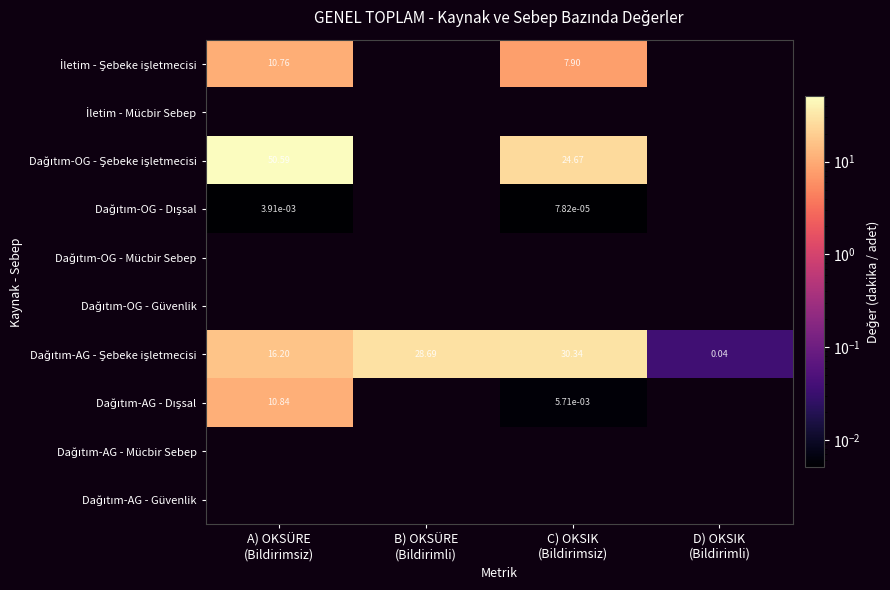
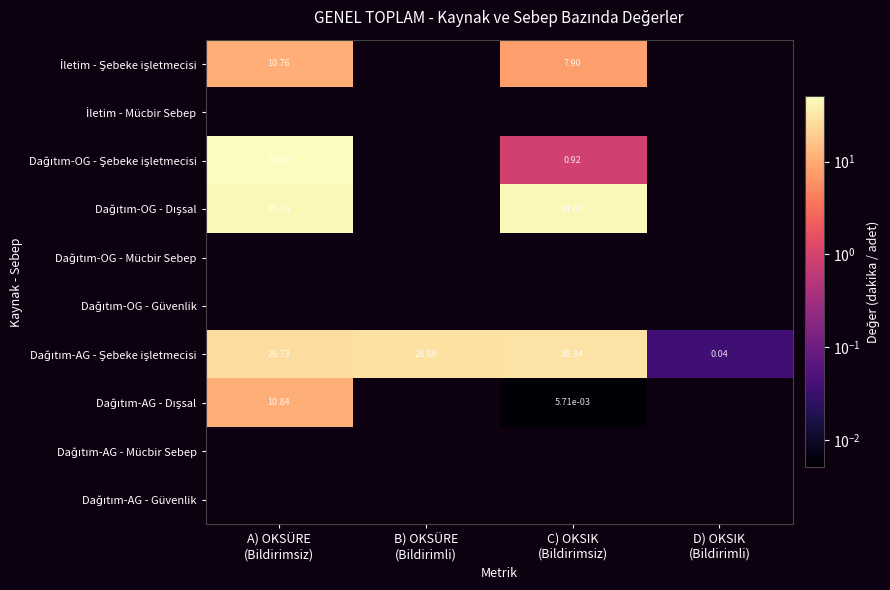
Dağıtım-OG - Şebeke işletmecisi, C) OKSIK (Bildirimsiz): 24.67 -> 0.92
Dağıtım-OG - Dışsal, A) OKSÜRE (Bildirimsiz): 3.91e-03 -> 45.35
Dağıtım-OG - Dışsal, C) OKSIK (Bildirimsiz): 7.82e-05 -> 44.00
Dağıtım-AG - Şebeke işletmecisi, A) OKSÜRE (Bildirimsiz): 16.20 -> 26.73
